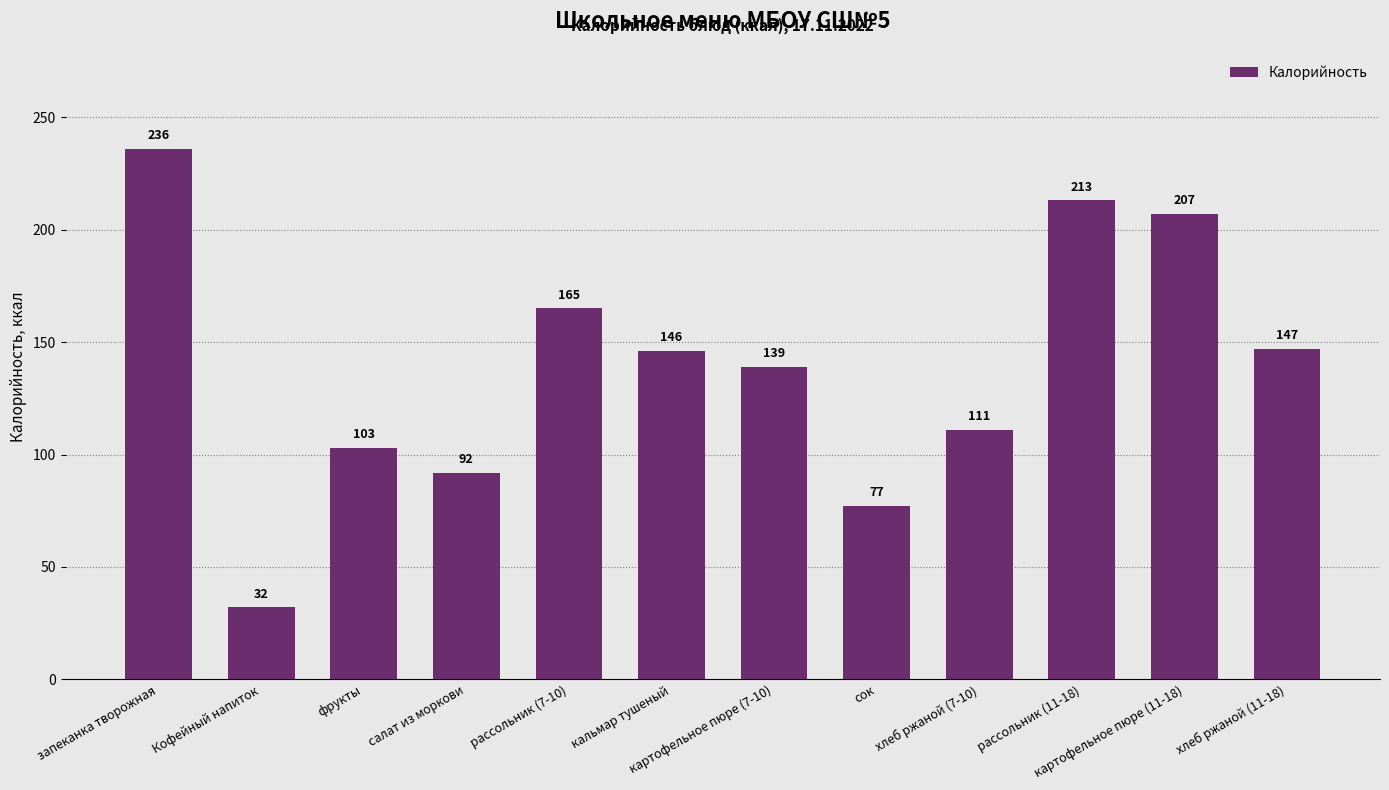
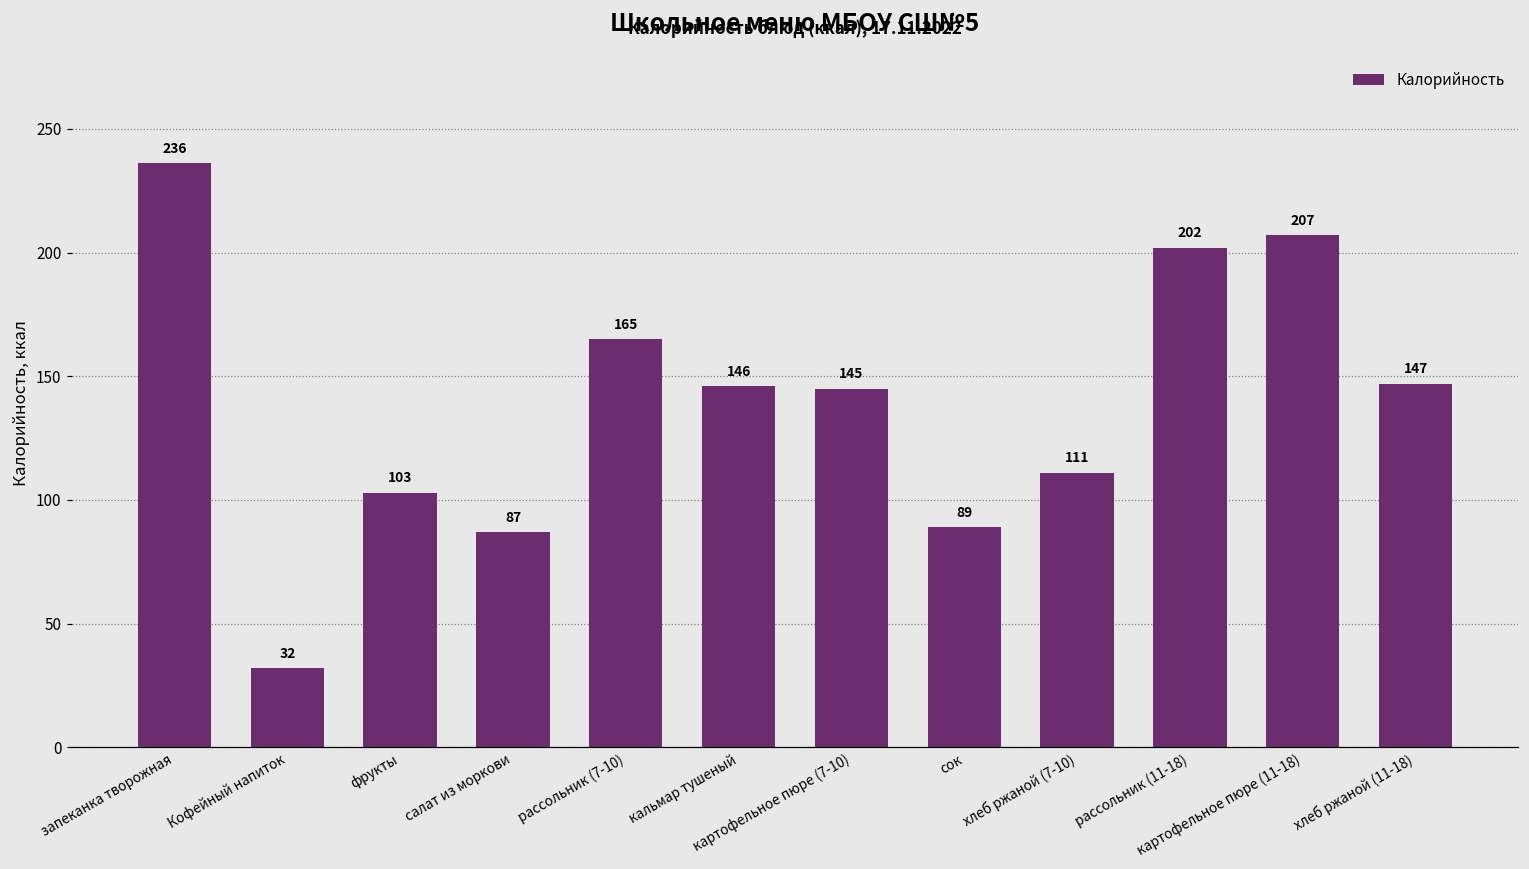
салат из моркови: 92 -> 87
картофельное пюре (7-10): 139 -> 145
сок: 77 -> 89
рассольник (11-18): 213 -> 202
